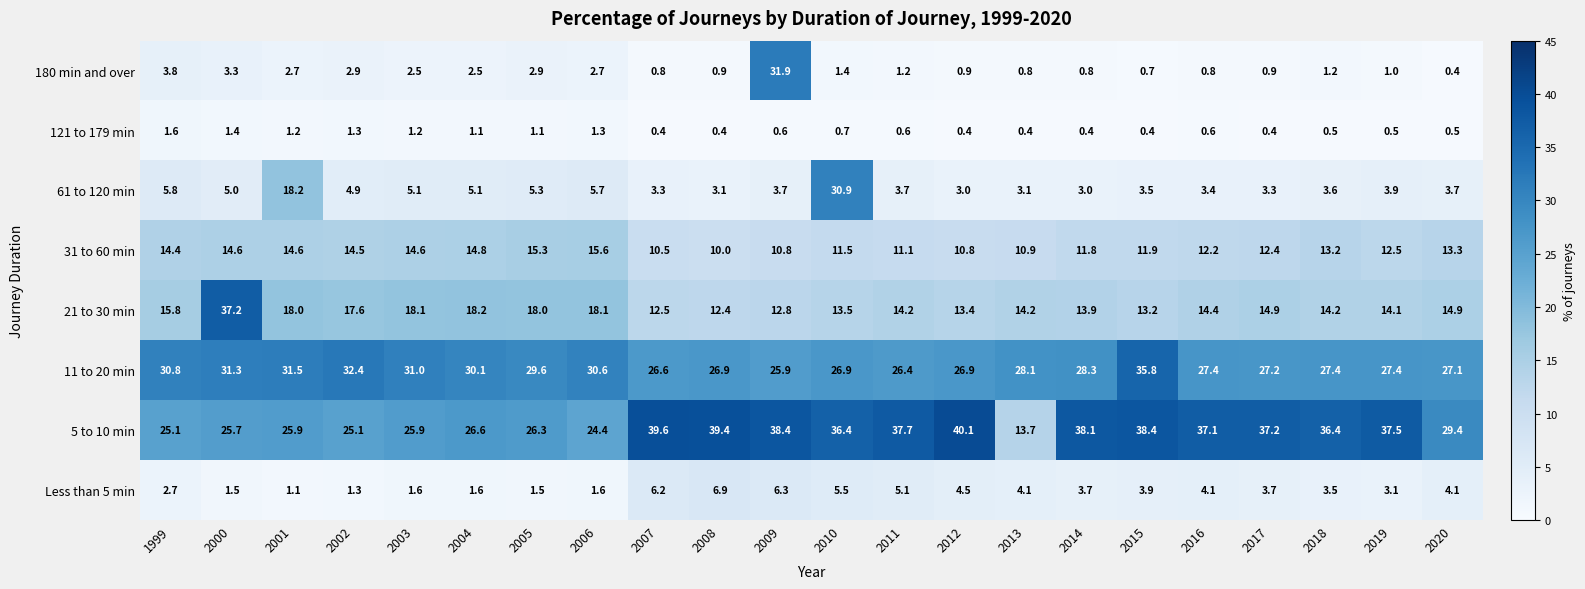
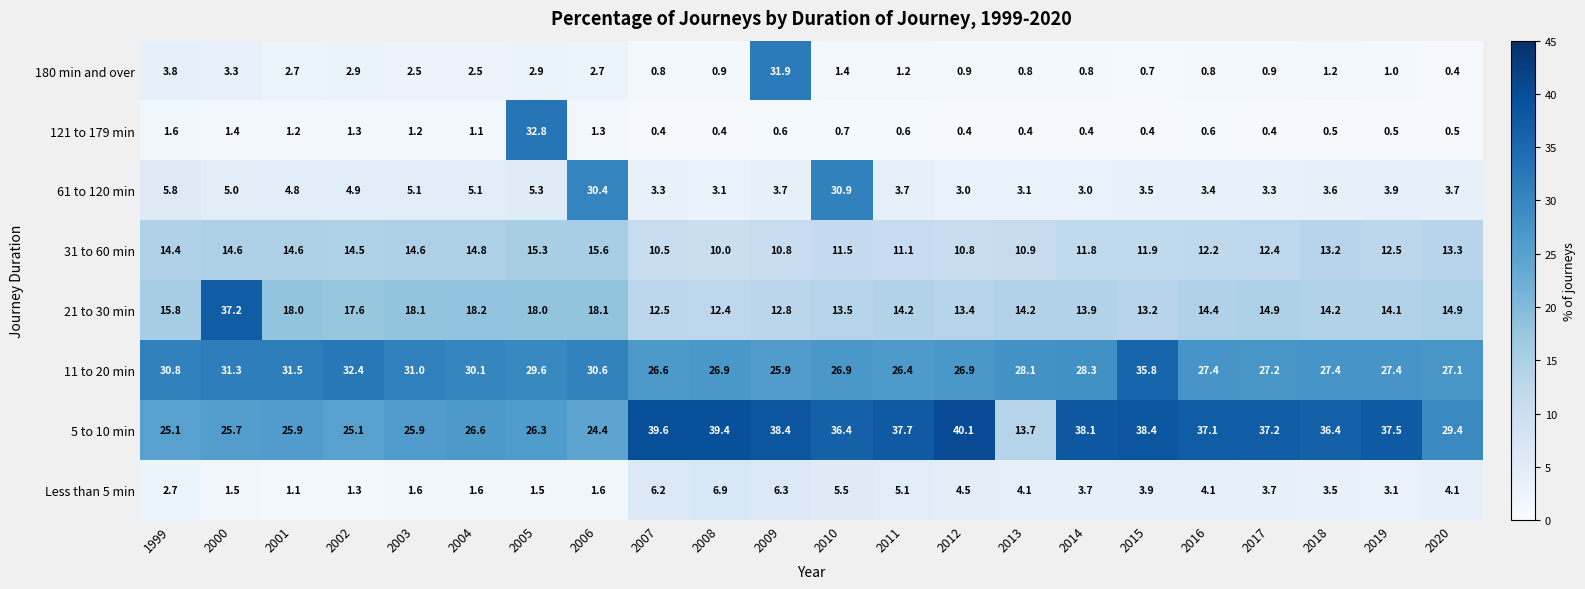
121 to 179 min, 2005: 1.1 -> 32.8
61 to 120 min, 2001: 18.2 -> 4.8
61 to 120 min, 2006: 5.7 -> 30.4
